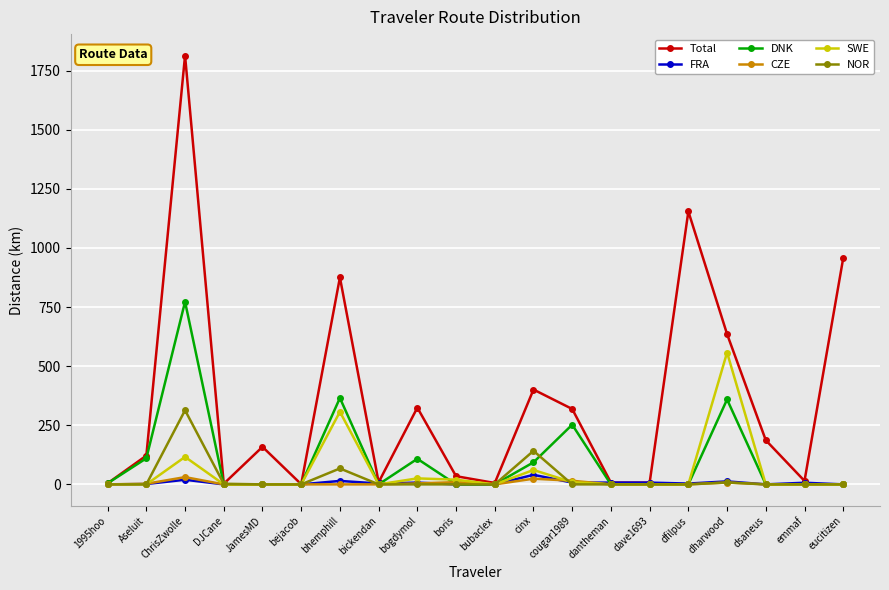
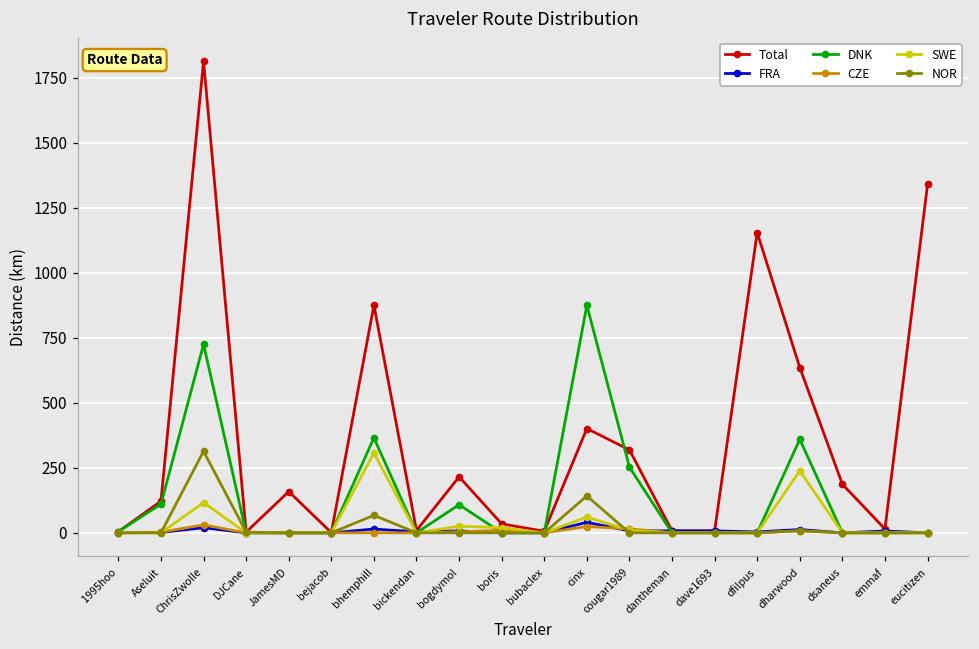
DNK, ChrisZwolle: 770 -> 730
Total, bogdymol: 320 -> 220
DNK, cinx: 90 -> 870
SWE, dharwood: 560 -> 240
Total, eucitizen: 960 -> 1340
